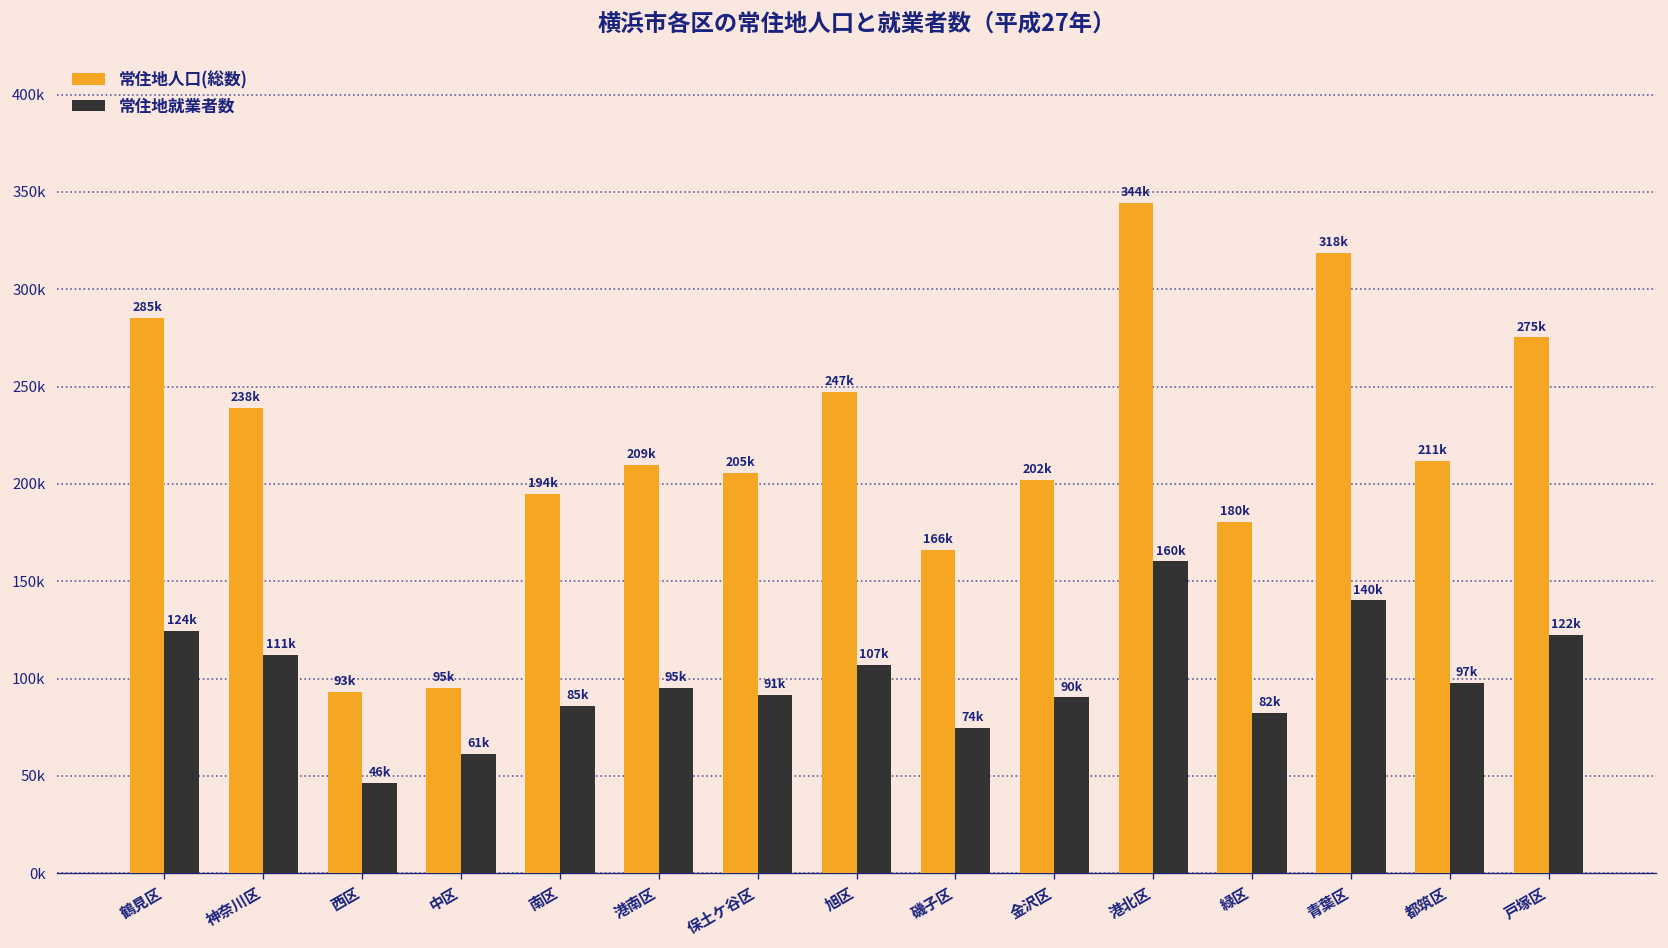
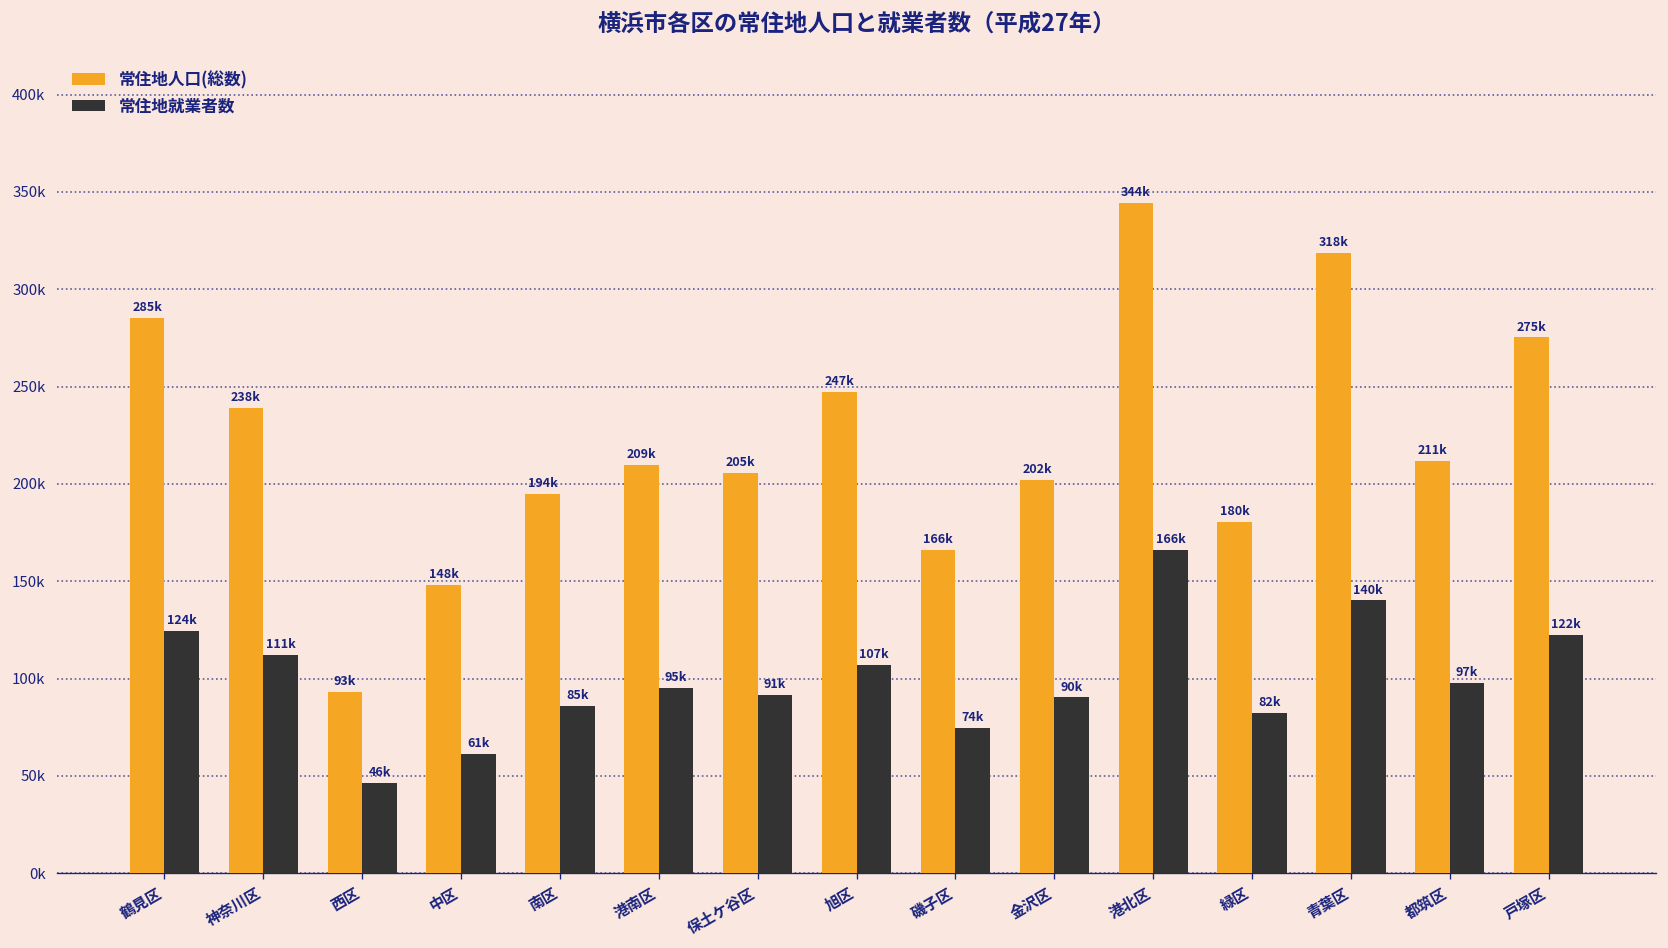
常住地人口(総数), 中区: 95k -> 148k
常住地就業者数, 港北区: 160k -> 166k
